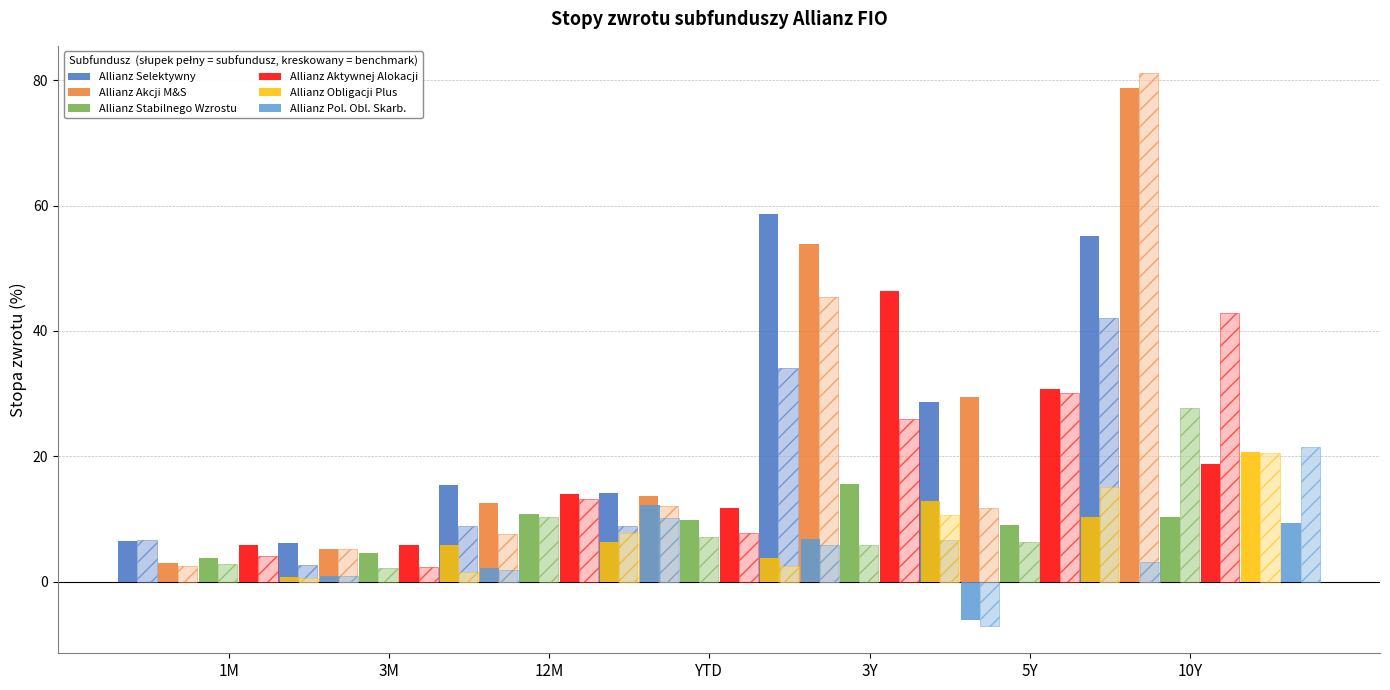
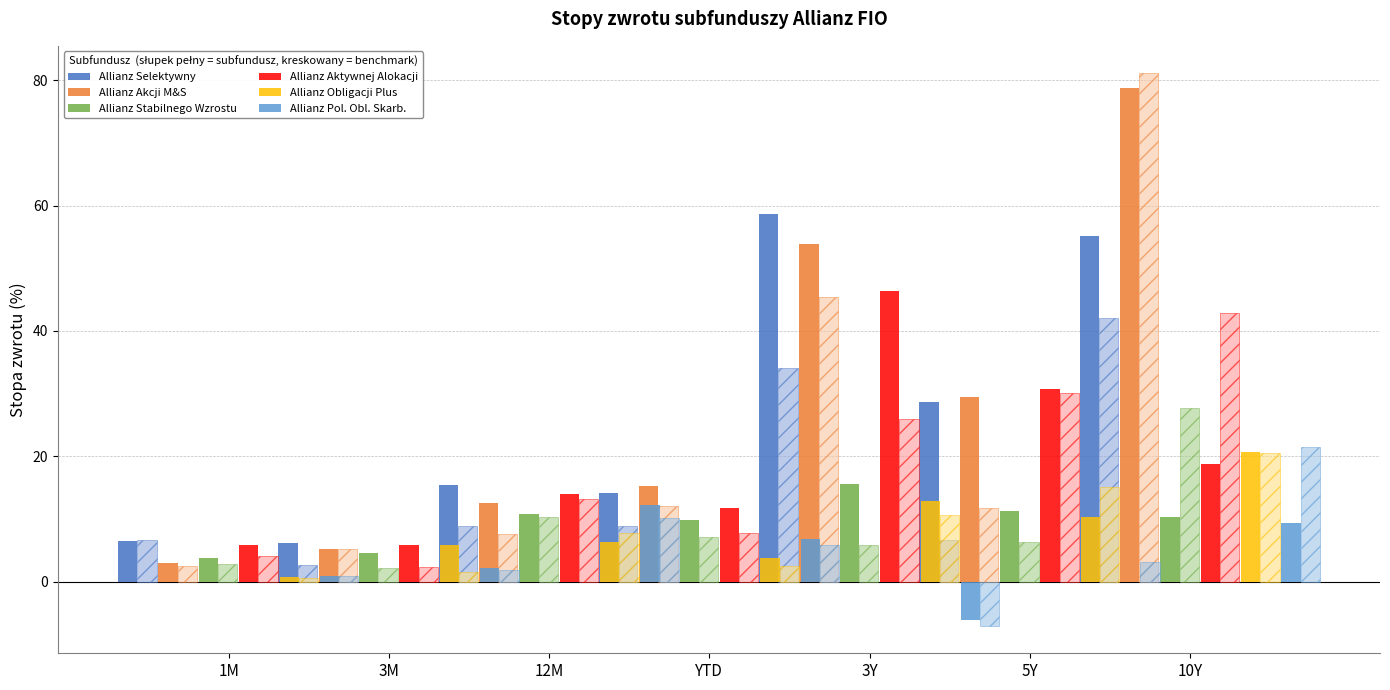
Allianz Akcji M&S, YTD: 14 -> 15
Allianz Stabilnego Wzrostu, 5Y: 9 -> 11
